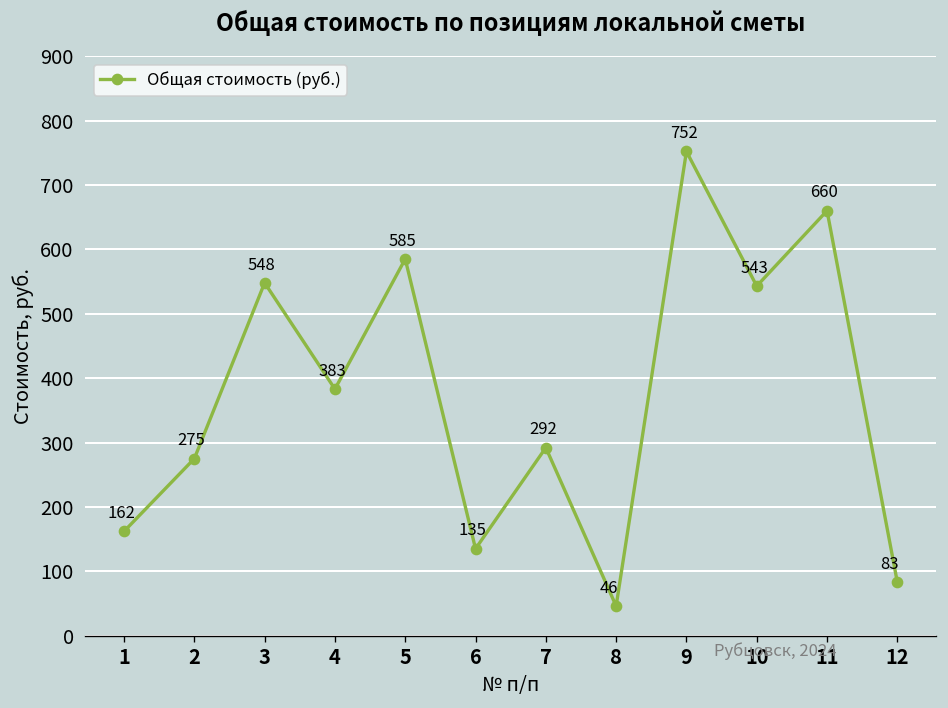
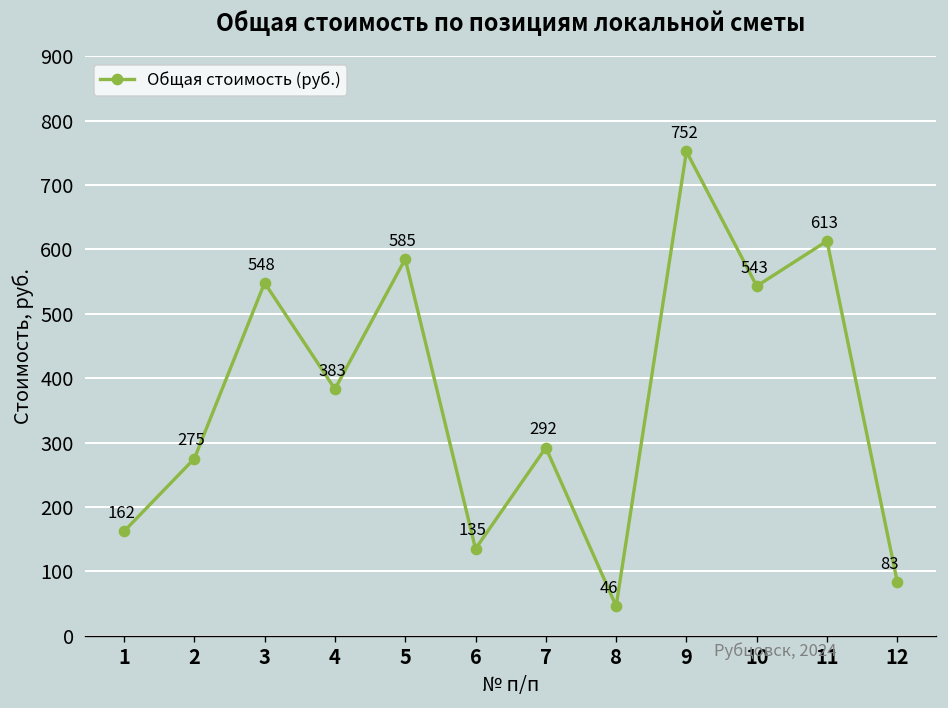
11: 660 -> 613
